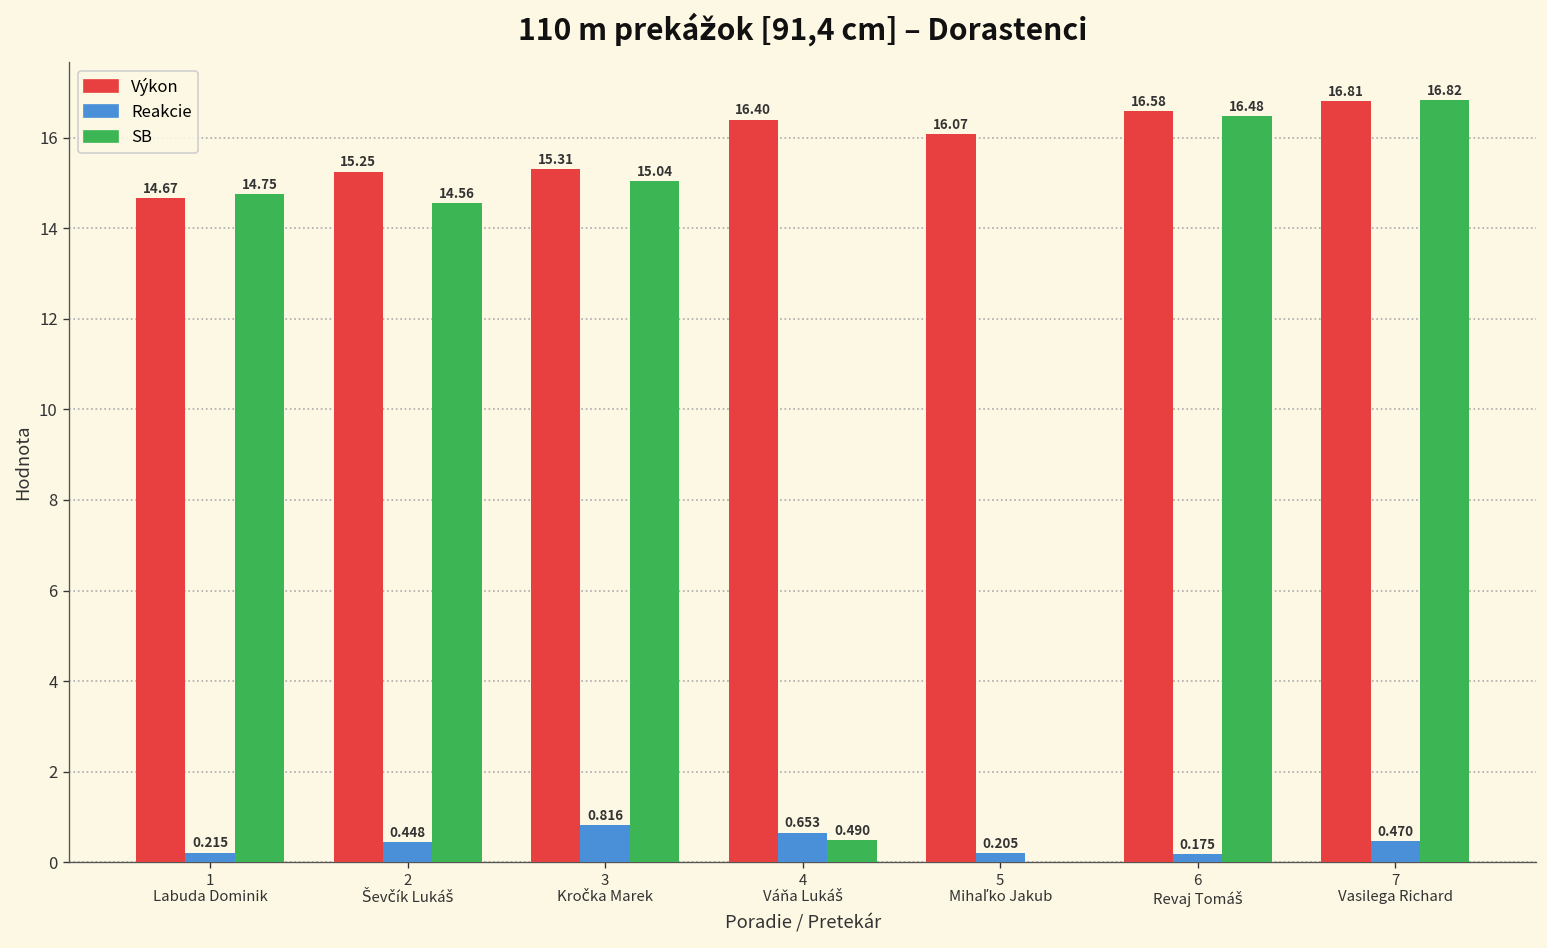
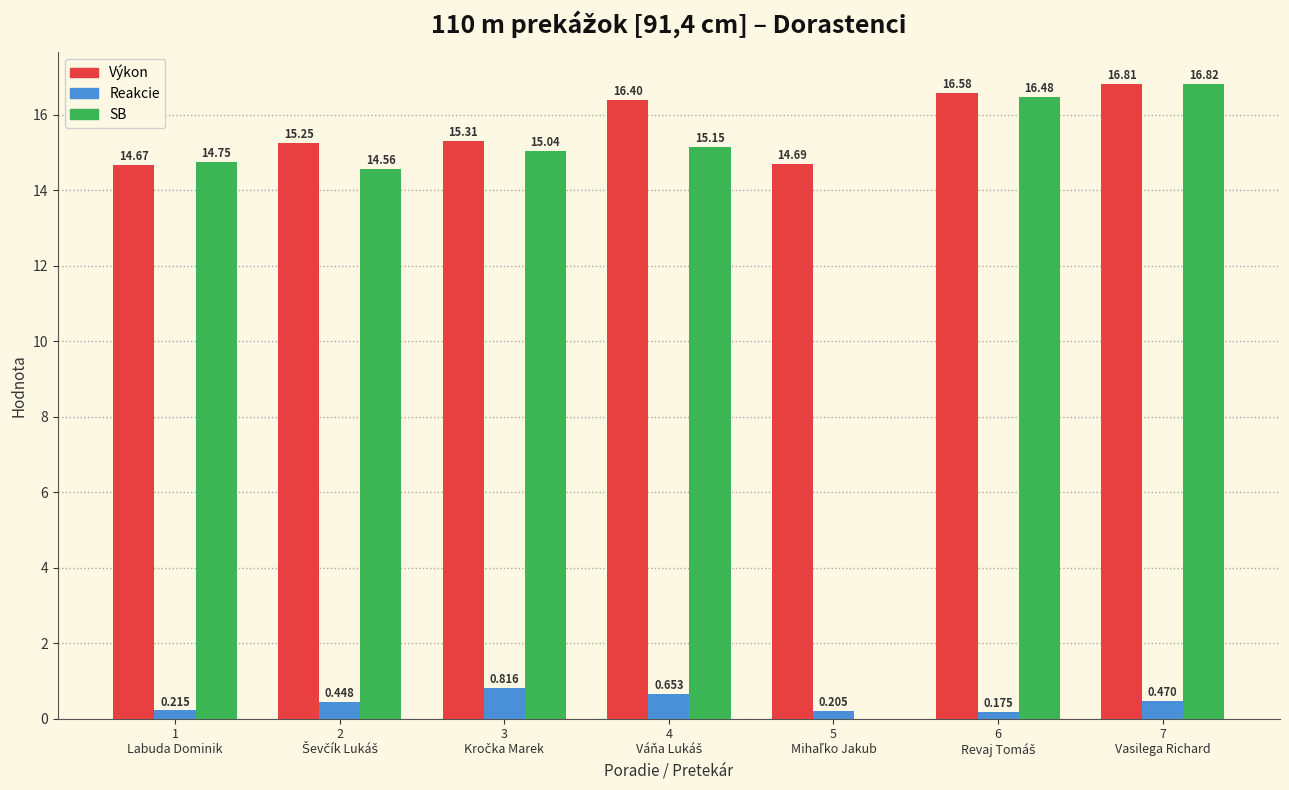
SB, 4 Váňa Lukáš: 0.490 -> 15.15
Výkon, 5 Mihaľko Jakub: 16.07 -> 14.69
